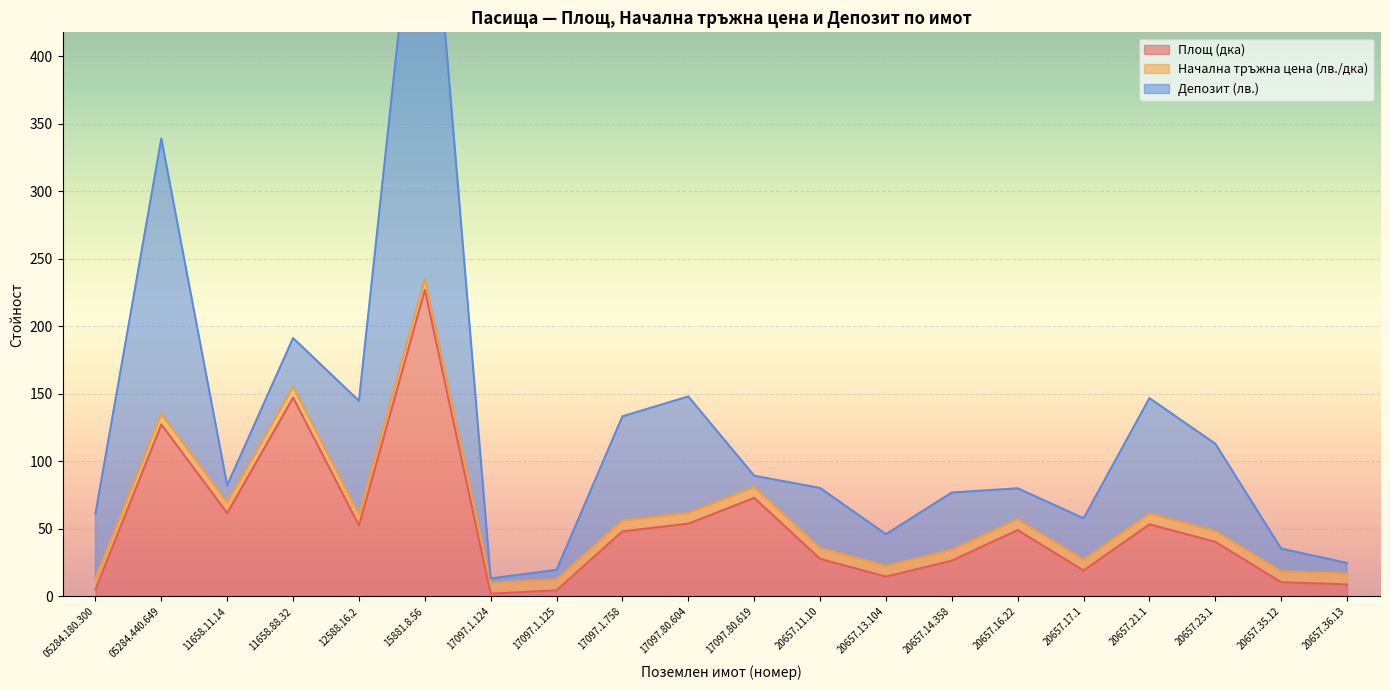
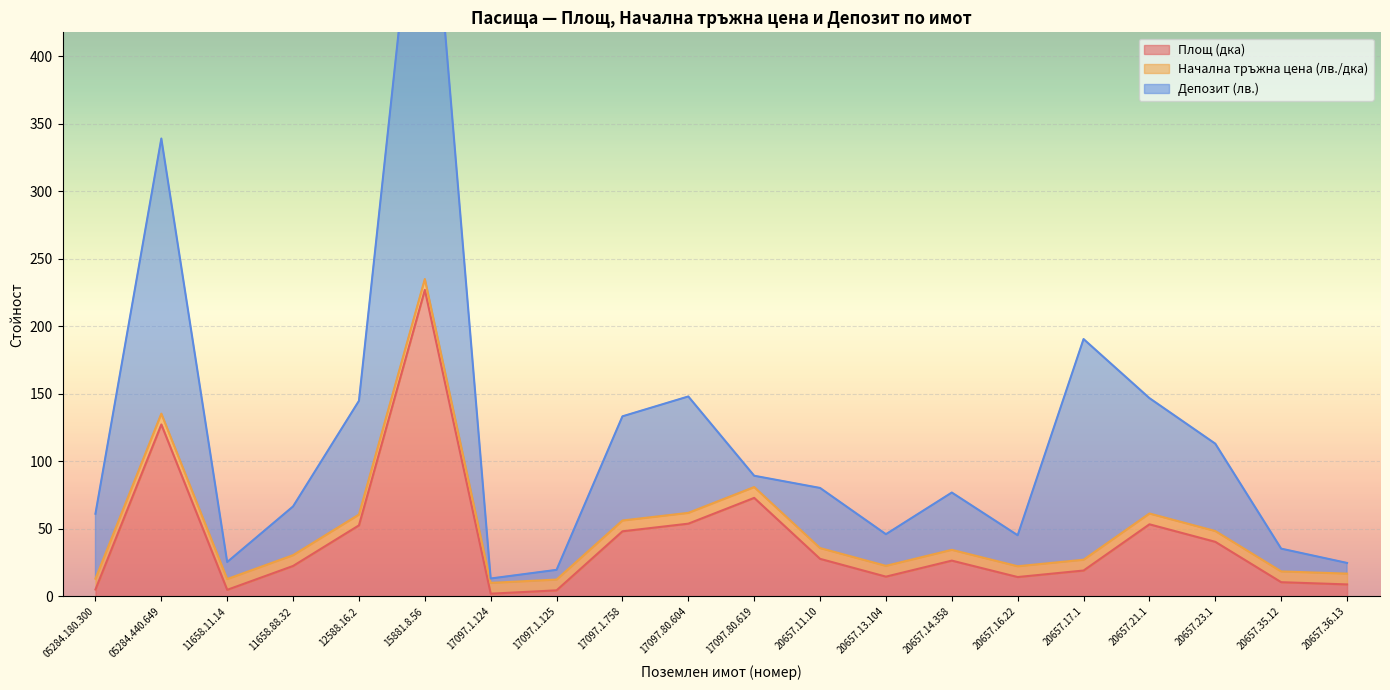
Площ (дка), 11658.11.14: 62 -> 5
Площ (дка), 11658.88.32: 147 -> 23
Площ (дка), 20657.16.22: 49 -> 14
Депозит (лв.), 20657.17.1: 31 -> 163
